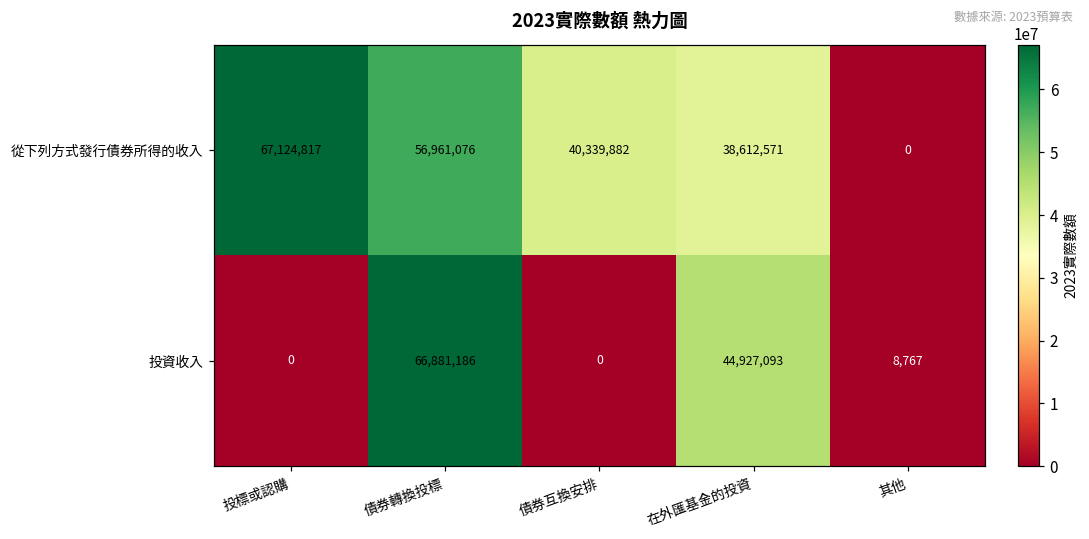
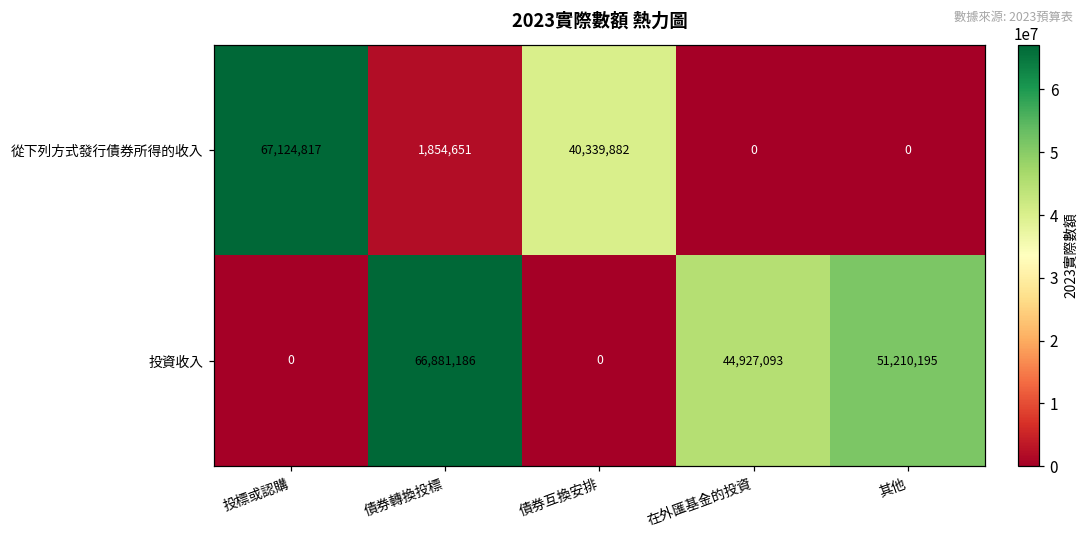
從下列方式發行債券所得的收入, 債券轉換投標: 56,961,076 -> 1,854,651
從下列方式發行債券所得的收入, 在外匯基金的投資: 38,612,571 -> 0
投資收入, 其他: 8,767 -> 51,210,195
